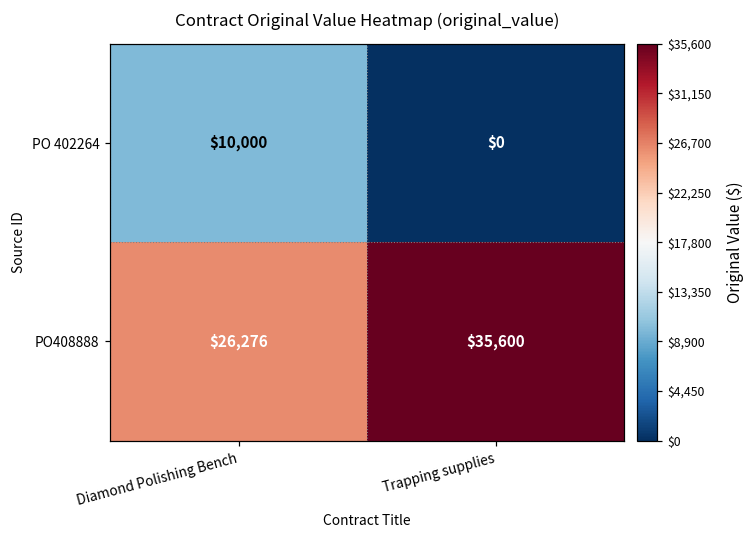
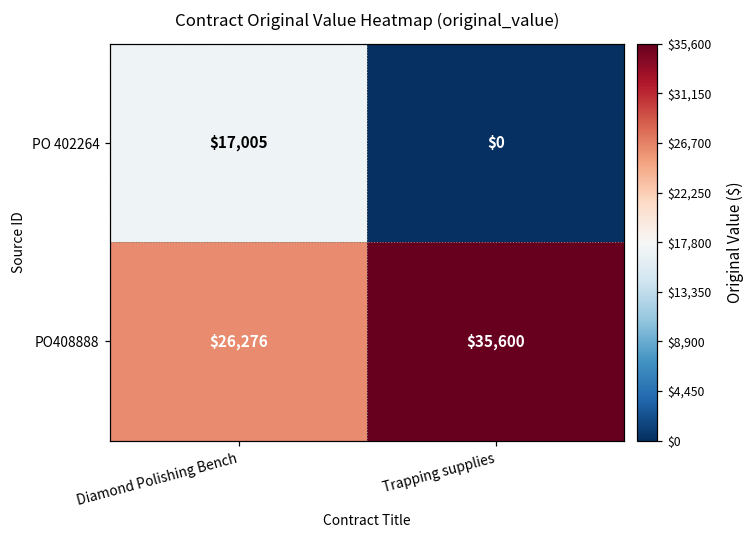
PO 402264, Diamond Polishing Bench: $10,000 -> $17,005
